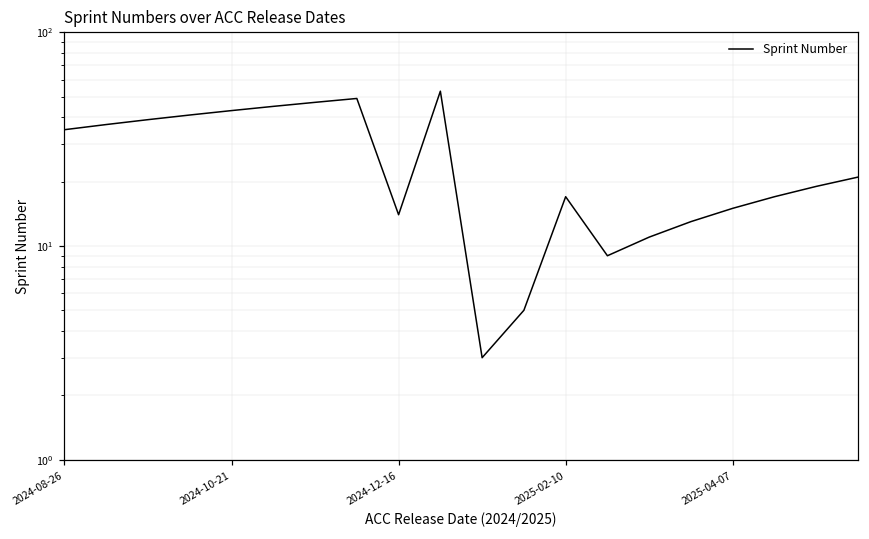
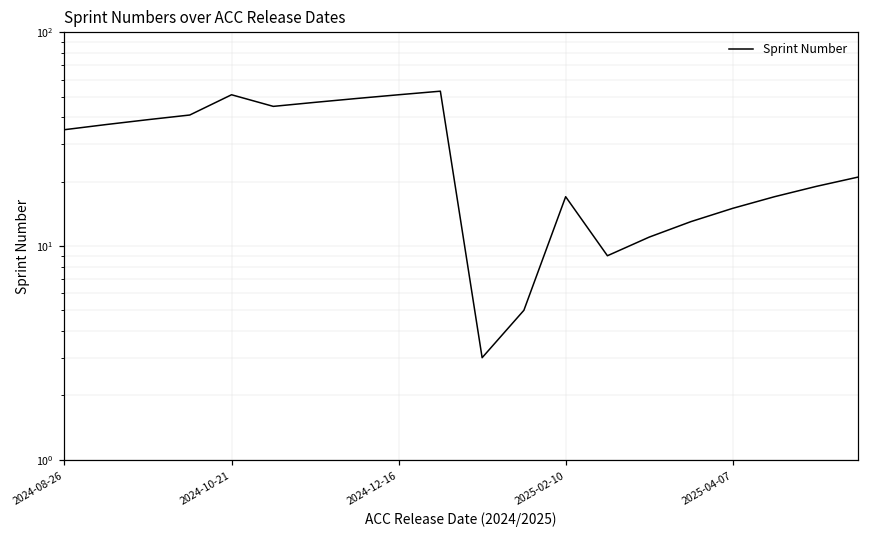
2024-10-21: 43 -> 51
2024-12-16: 14 -> 51
